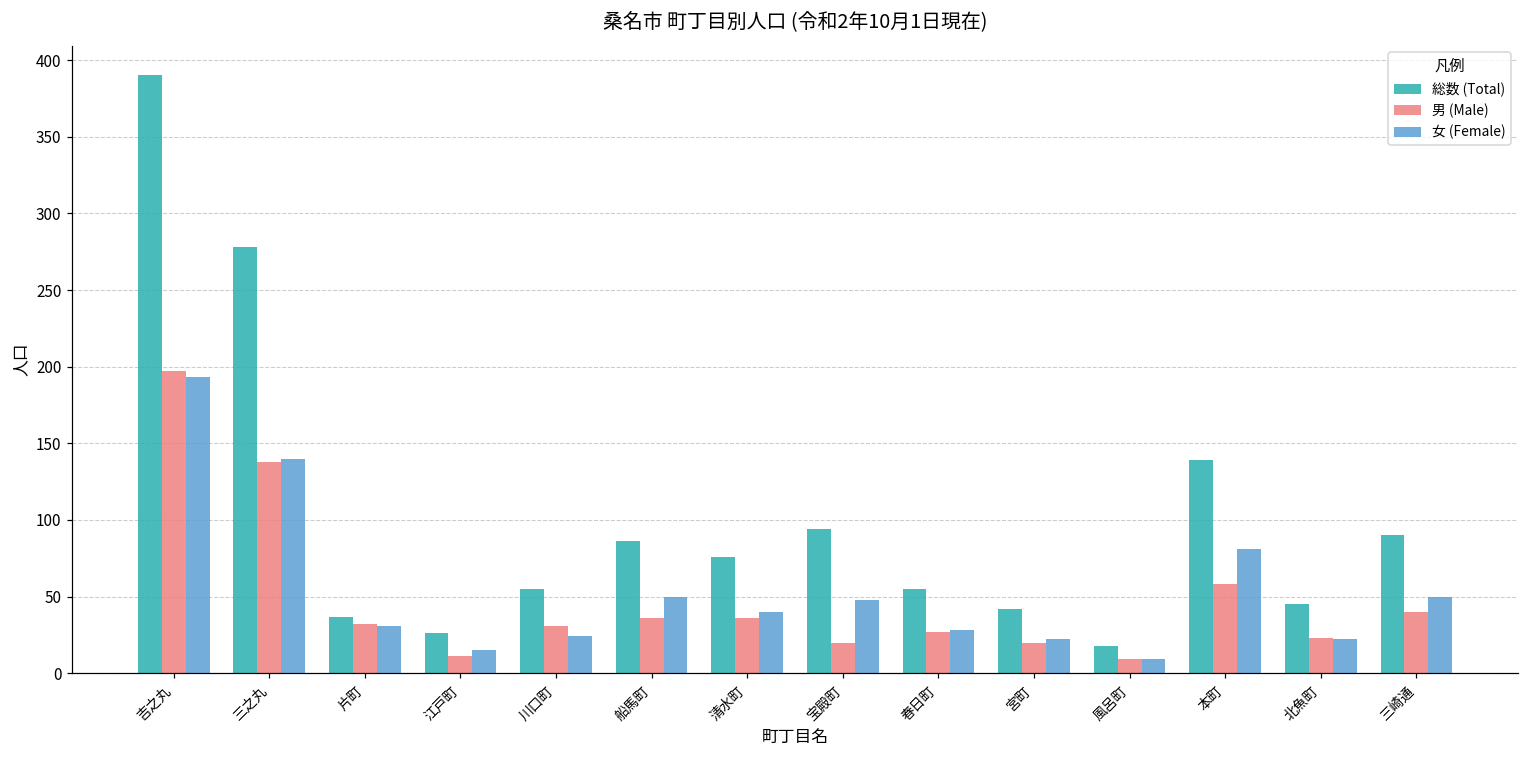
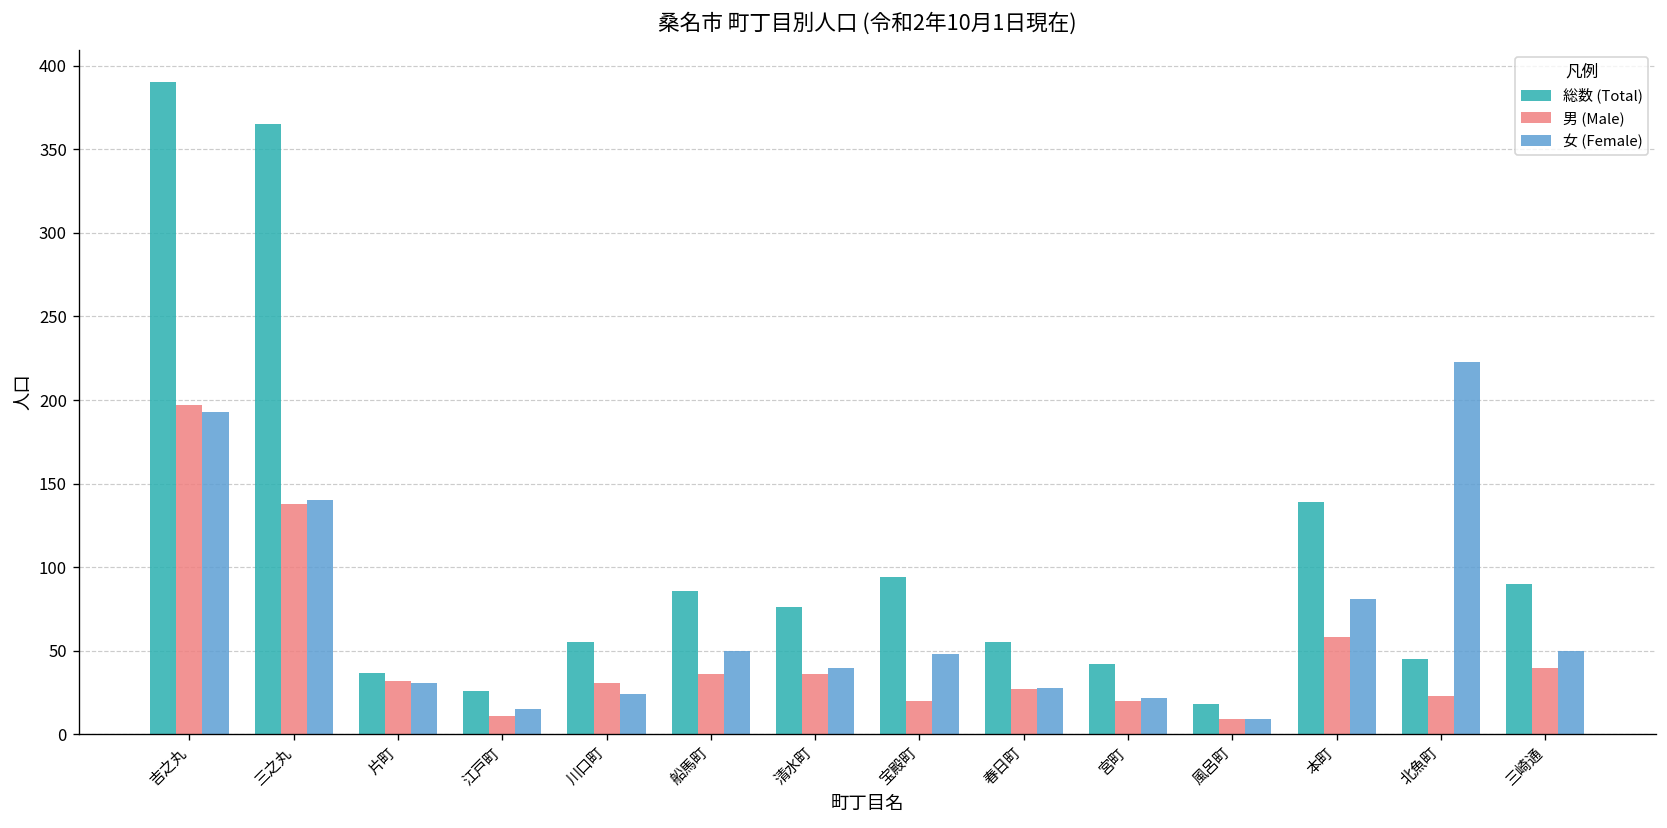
総数 (Total), 三之丸: 278 -> 365
女 (Female), 北魚町: 22 -> 223
